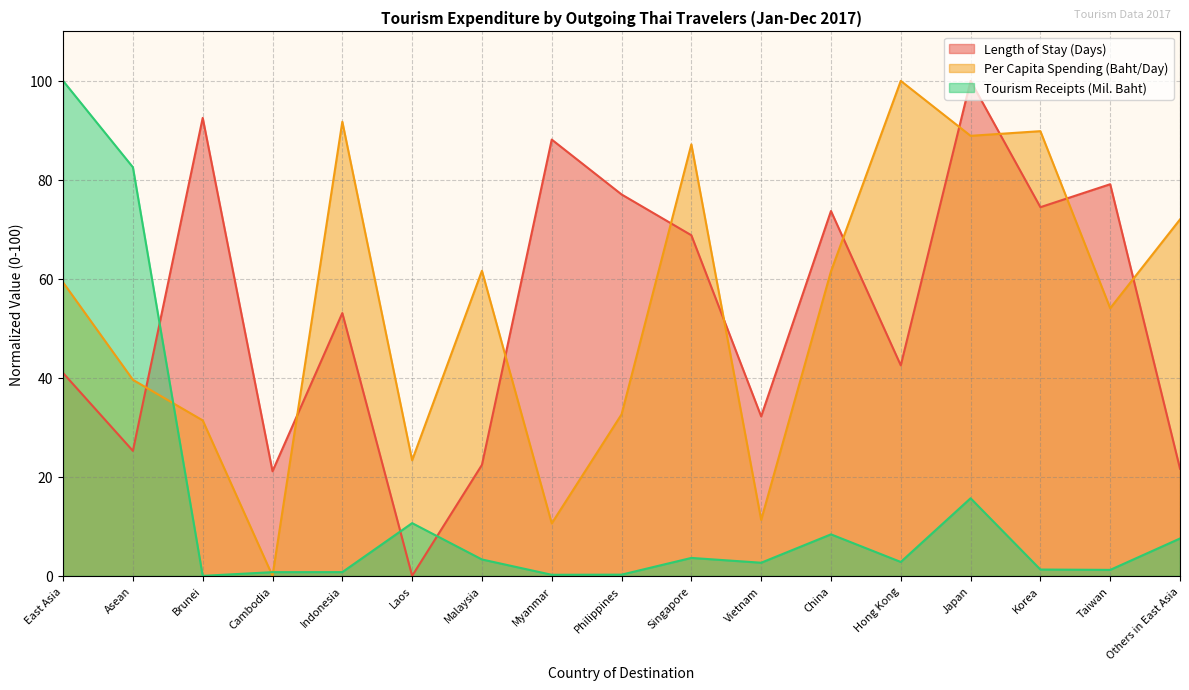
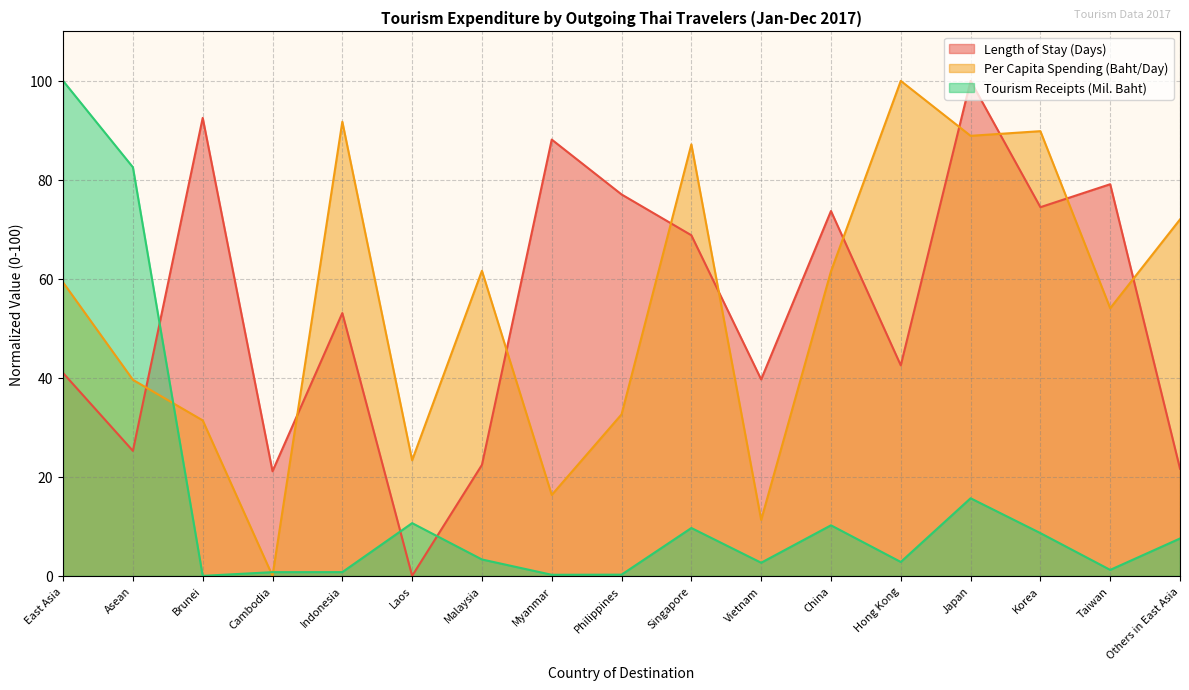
Per Capita Spending (Baht/Day), Myanmar: 11 -> 16
Tourism Receipts (Mil. Baht), Singapore: 4 -> 10
Length of Stay (Days), Vietnam: 32 -> 40
Tourism Receipts (Mil. Baht), China: 8 -> 10
Tourism Receipts (Mil. Baht), Korea: 1 -> 9
